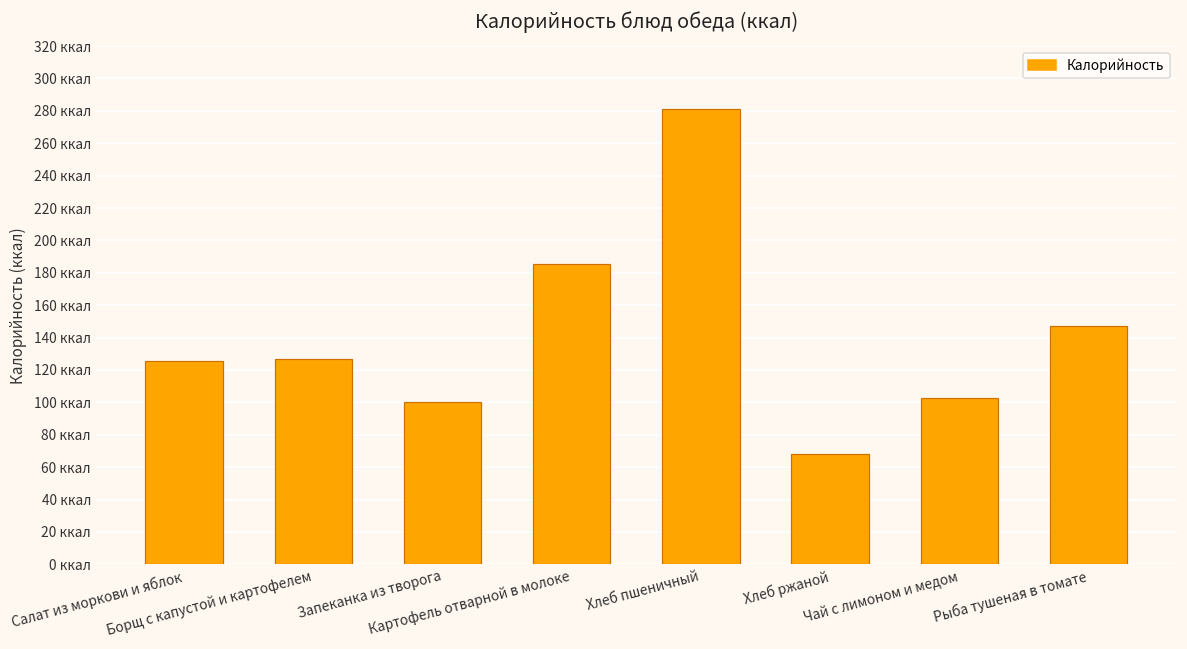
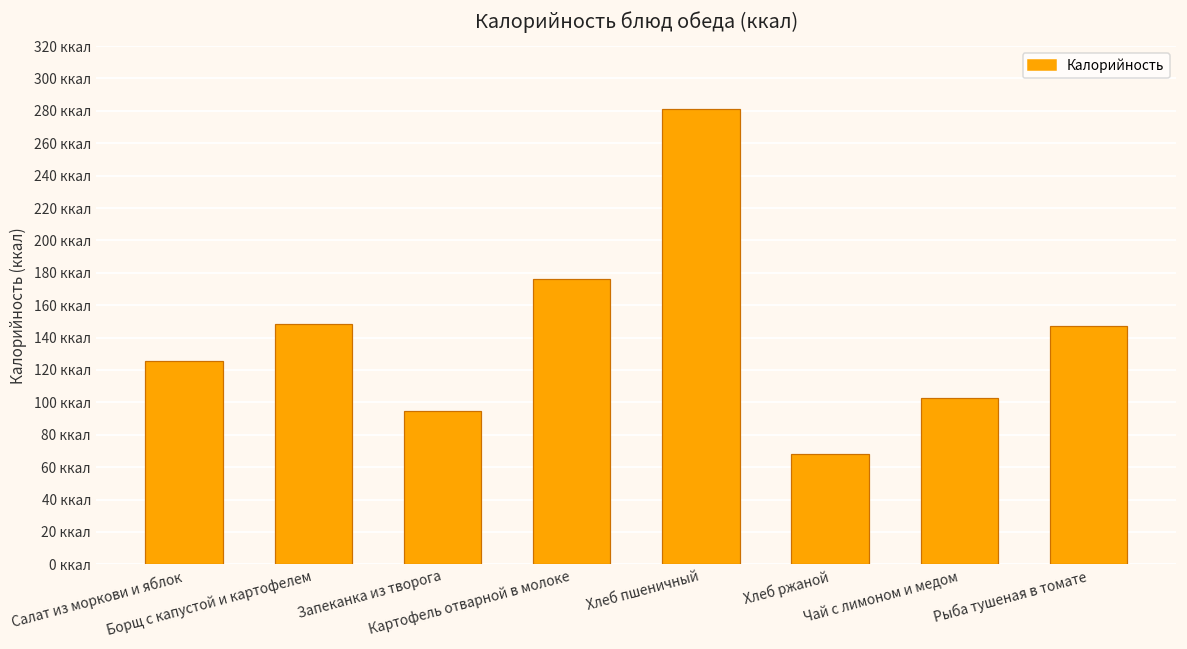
Борщ с капустой и картофелем: 127 ккал -> 149 ккал
Запеканка из творога: 100 ккал -> 95 ккал
Картофель отварной в молоке: 185 ккал -> 176 ккал
